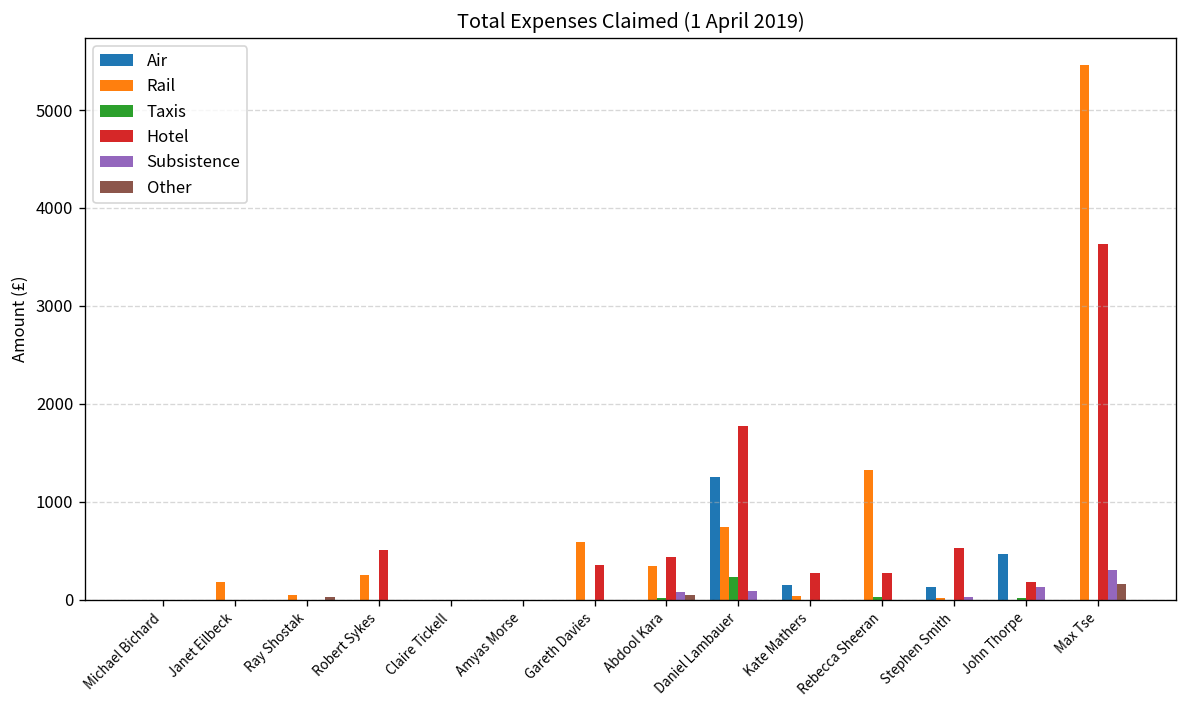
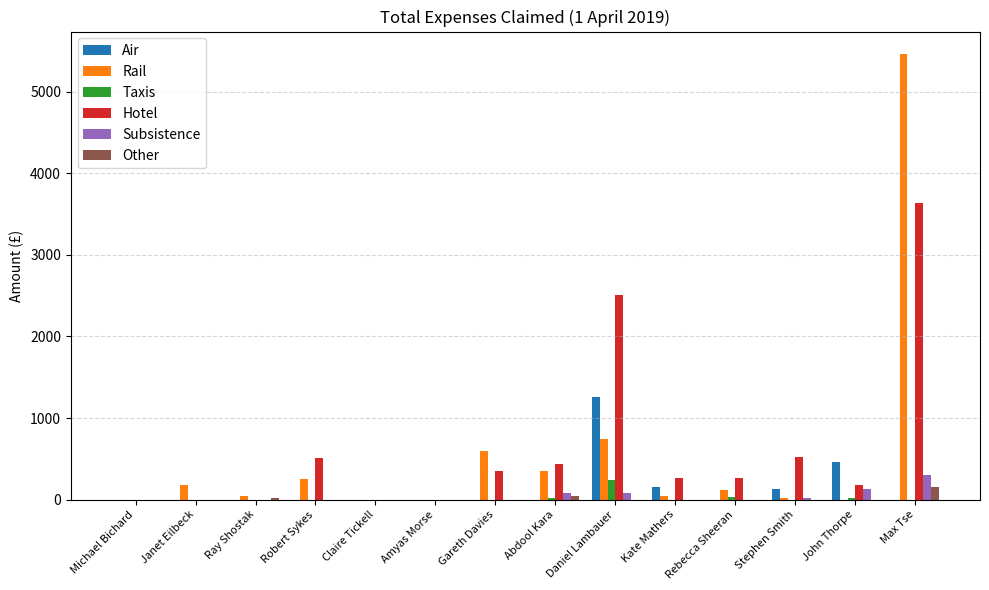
Hotel, Daniel Lambauer: 1800 -> 2500
Rail, Rebecca Sheeran: 1300 -> 100
